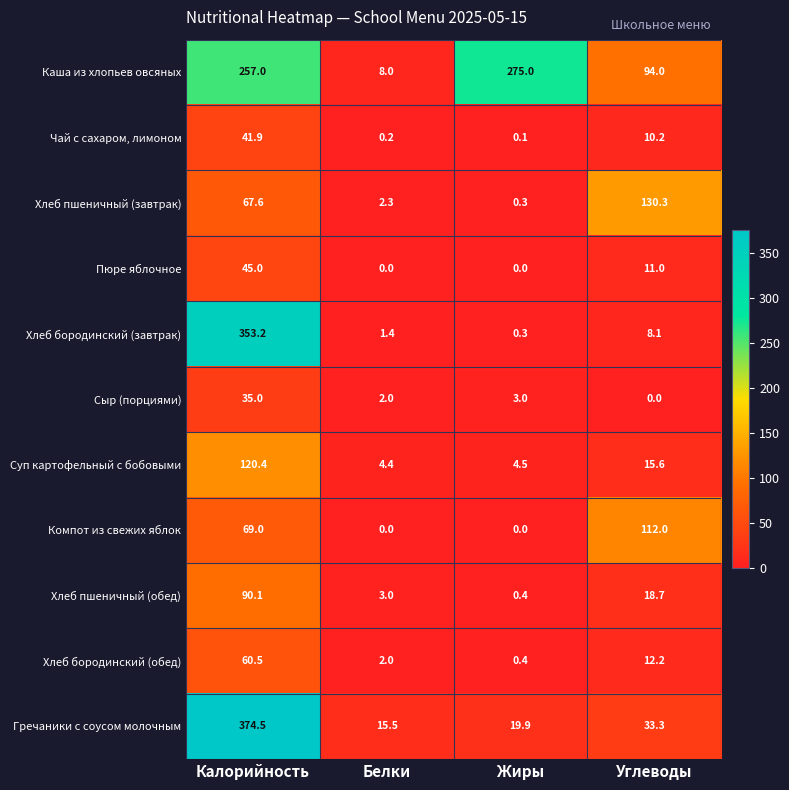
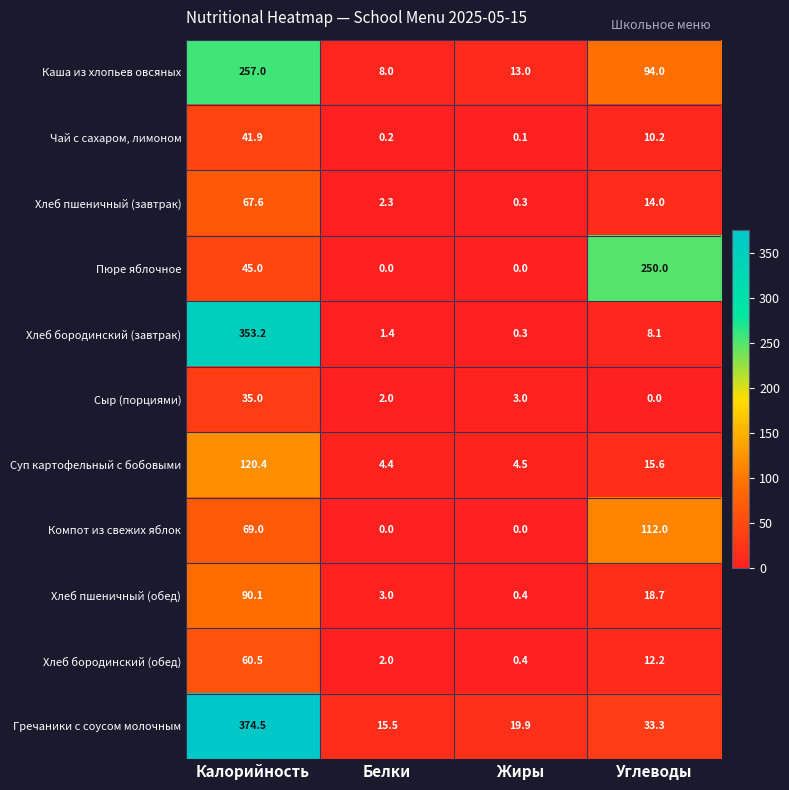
Каша из хлопьев овсяных, Жиры: 275.0 -> 13.0
Хлеб пшеничный (завтрак), Углеводы: 130.3 -> 14.0
Пюре яблочное, Углеводы: 11.0 -> 250.0
